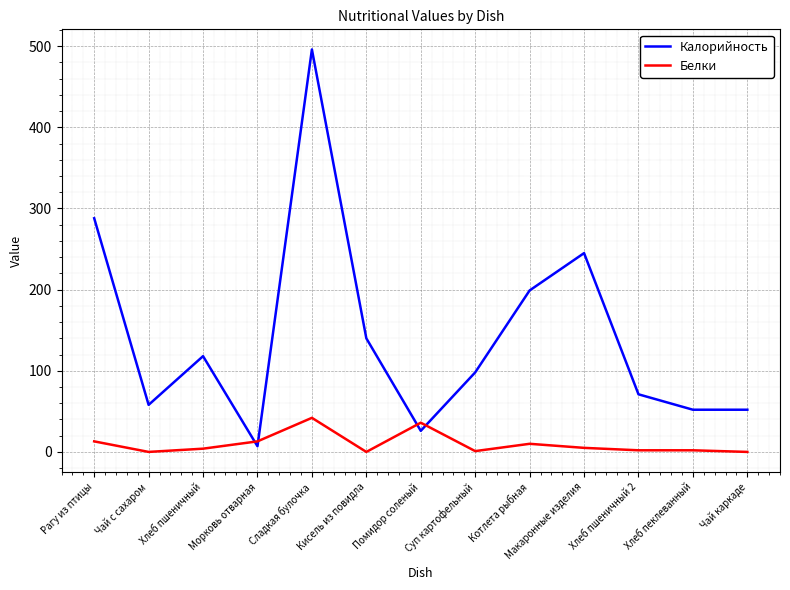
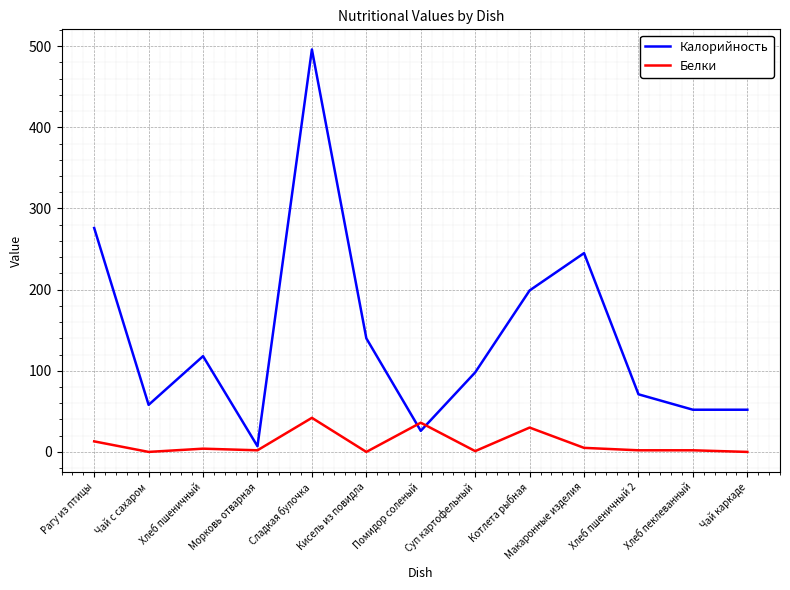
Калорийность, Рагу из птицы: 290 -> 280
Белки, Морковь отварная: 10 -> 0
Белки, Котлета рыбная: 10 -> 30
